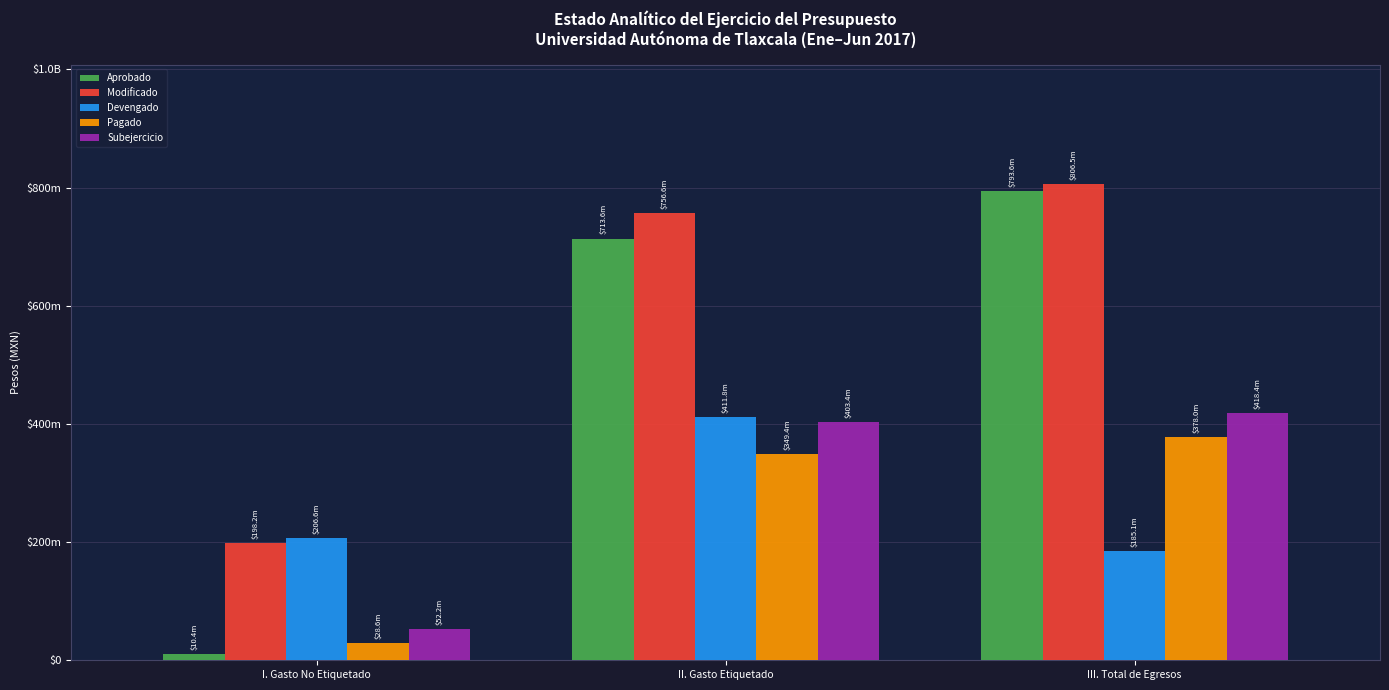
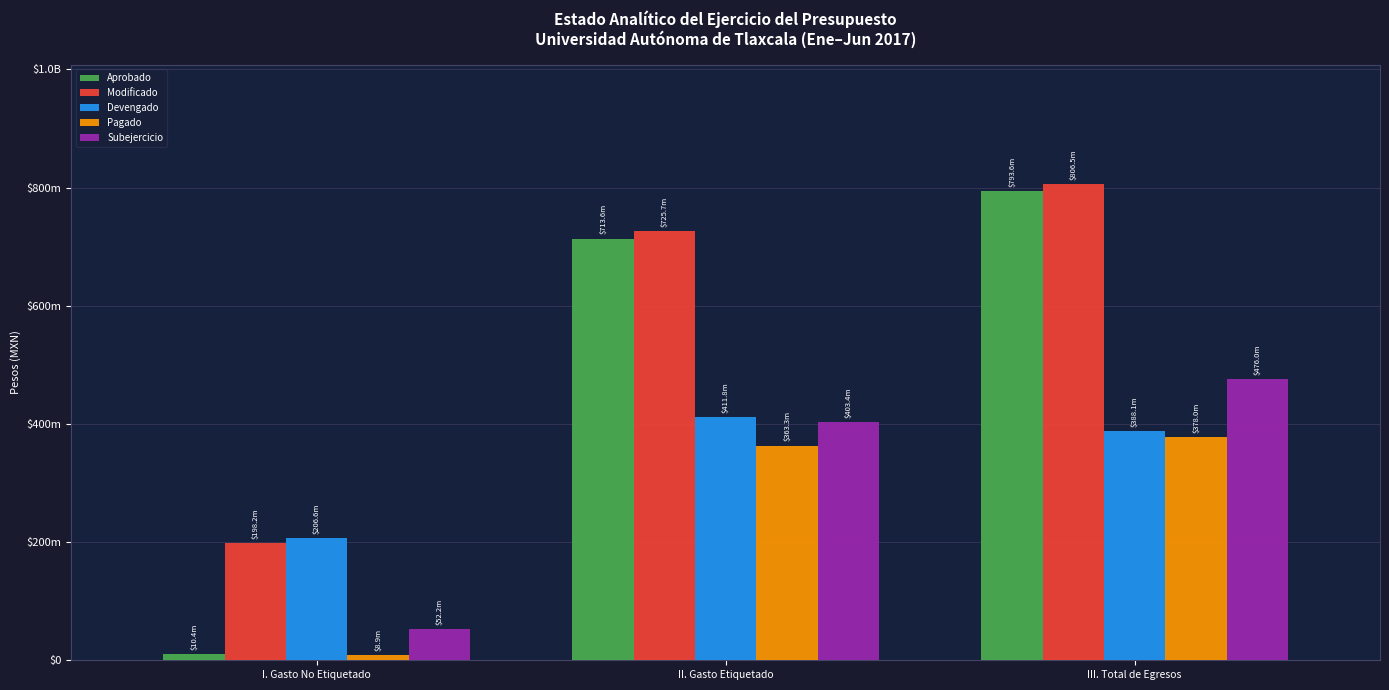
Pagado, I. Gasto No Etiquetado: $28.6m -> $8.9m
Modificado, II. Gasto Etiquetado: $756.6m -> $725.7m
Pagado, II. Gasto Etiquetado: $349.4m -> $363.3m
Devengado, III. Total de Egresos: $185.1m -> $388.1m
Subejercicio, III. Total de Egresos: $418.4m -> $476.0m
